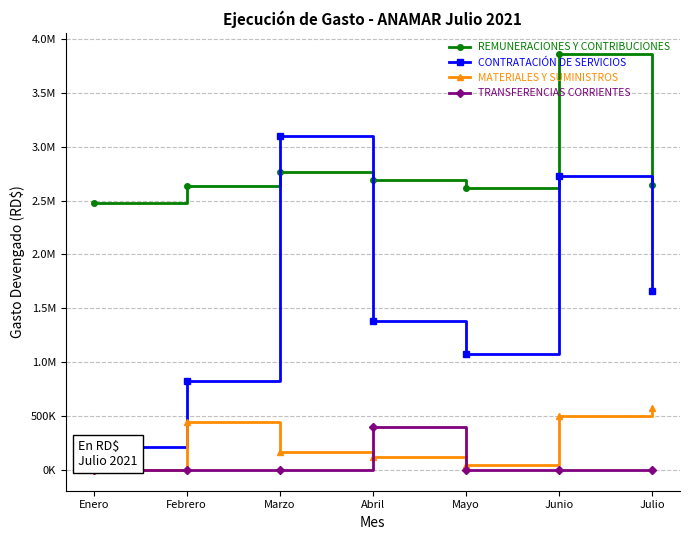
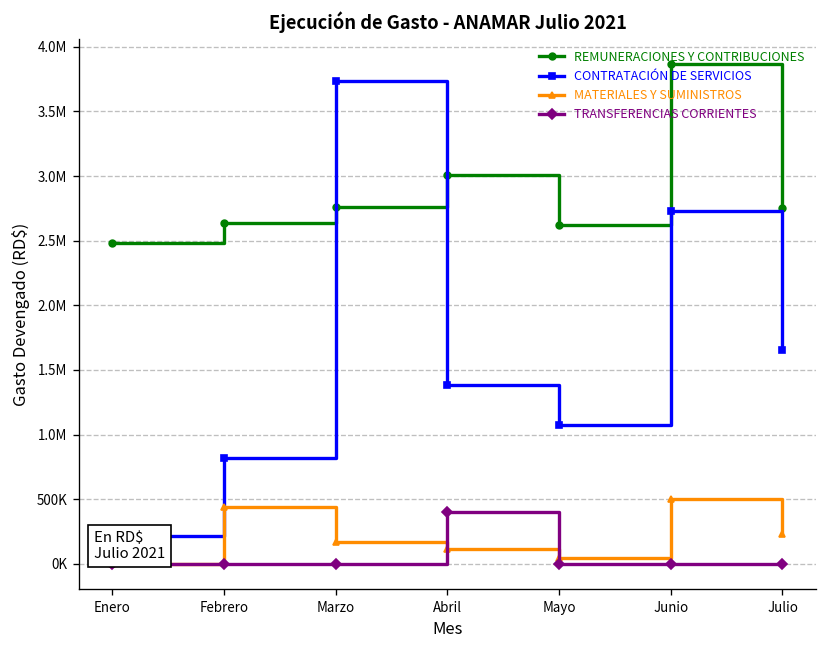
CONTRATACIÓN DE SERVICIOS, Marzo: 3100000 -> 3740000
REMUNERACIONES Y CONTRIBUCIONES, Abril: 2690000 -> 3010000
REMUNERACIONES Y CONTRIBUCIONES, Julio: 2640000 -> 2750000
MATERIALES Y SUMINISTROS, Julio: 570000 -> 230000
